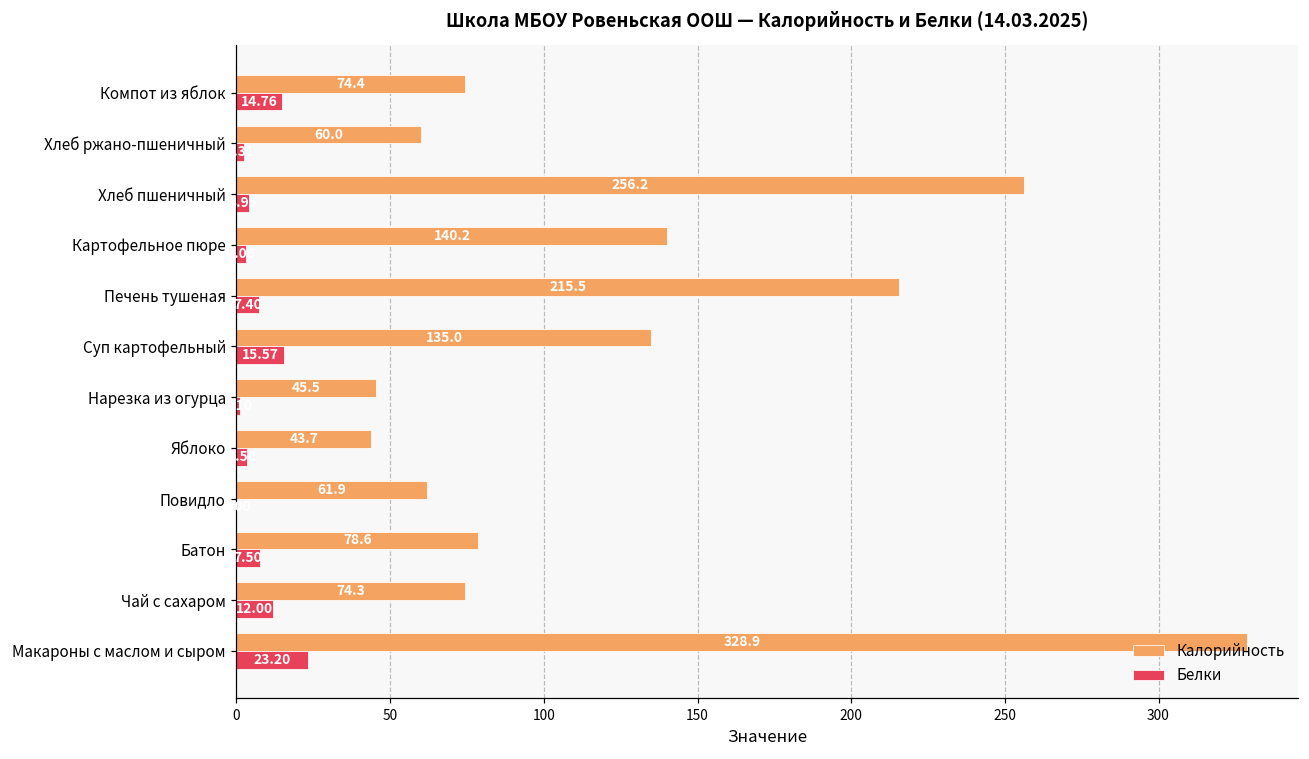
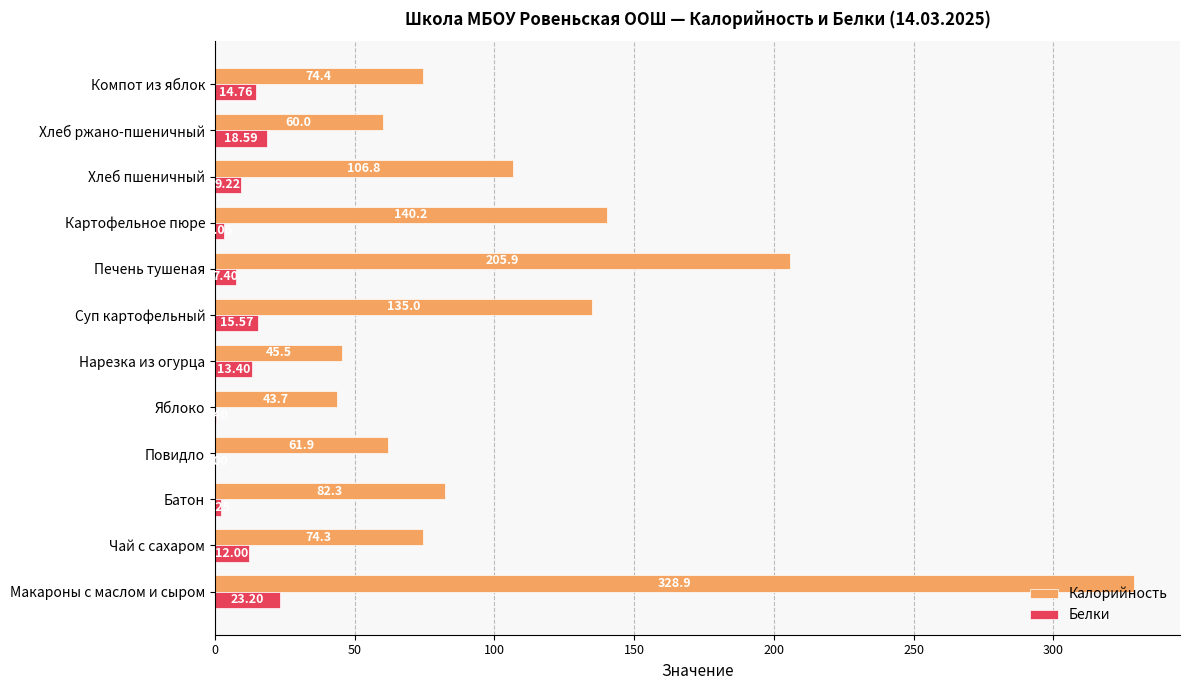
Белки, Хлеб ржано-пшеничный: 2 -> 19
Калорийность, Хлеб пшеничный: 256.2 -> 106.8
Белки, Хлеб пшеничный: 4 -> 9
Калорийность, Печень тушеная: 215.5 -> 205.9
Белки, Нарезка из огурца: 1 -> 13
Белки, Яблоко: 4 -> 0
Калорийность, Батон: 78.6 -> 82.3
Белки, Батон: 8 -> 2
